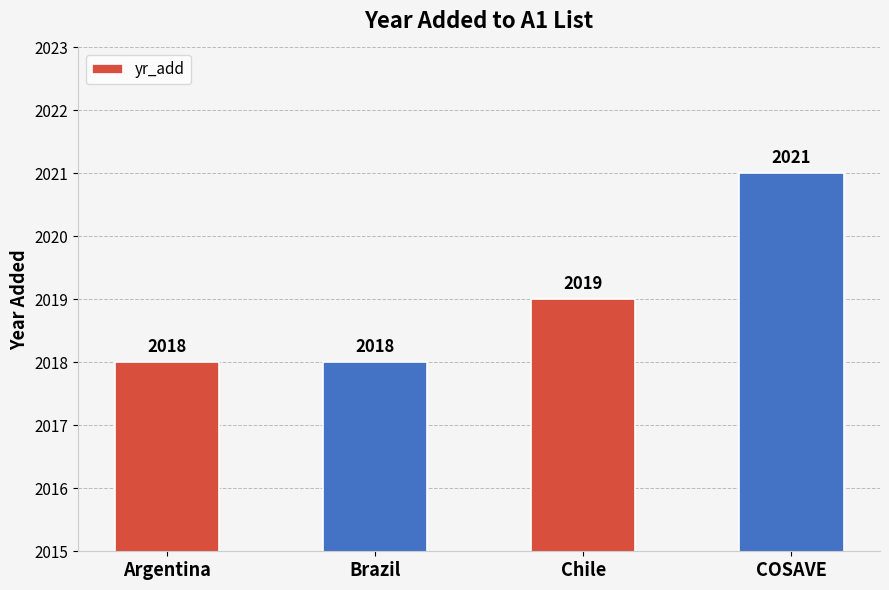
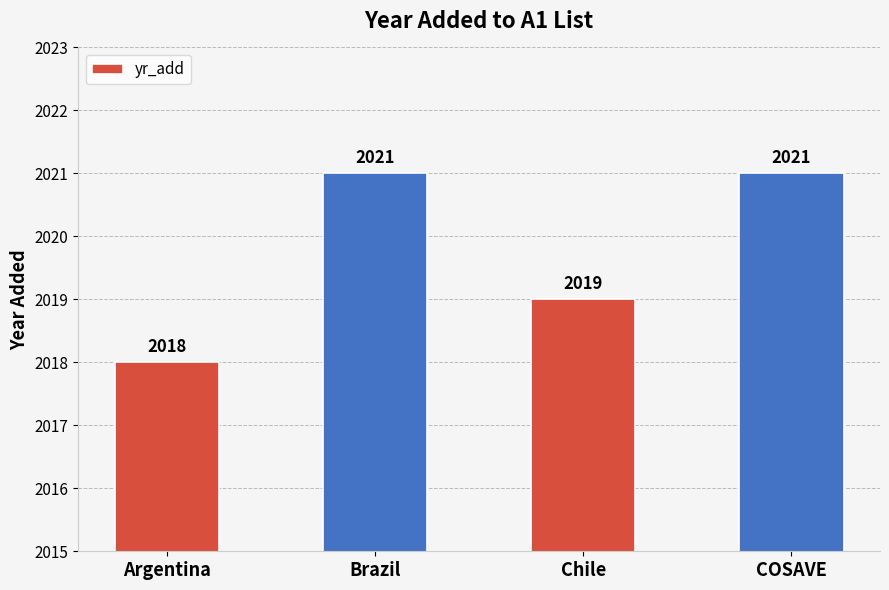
Brazil: 2018 -> 2021
